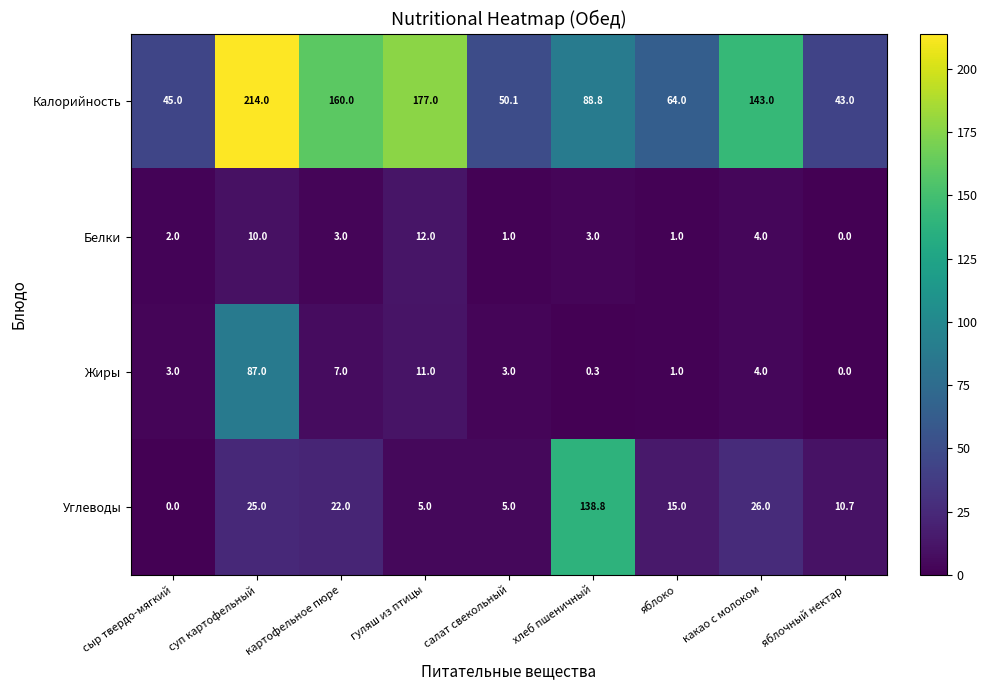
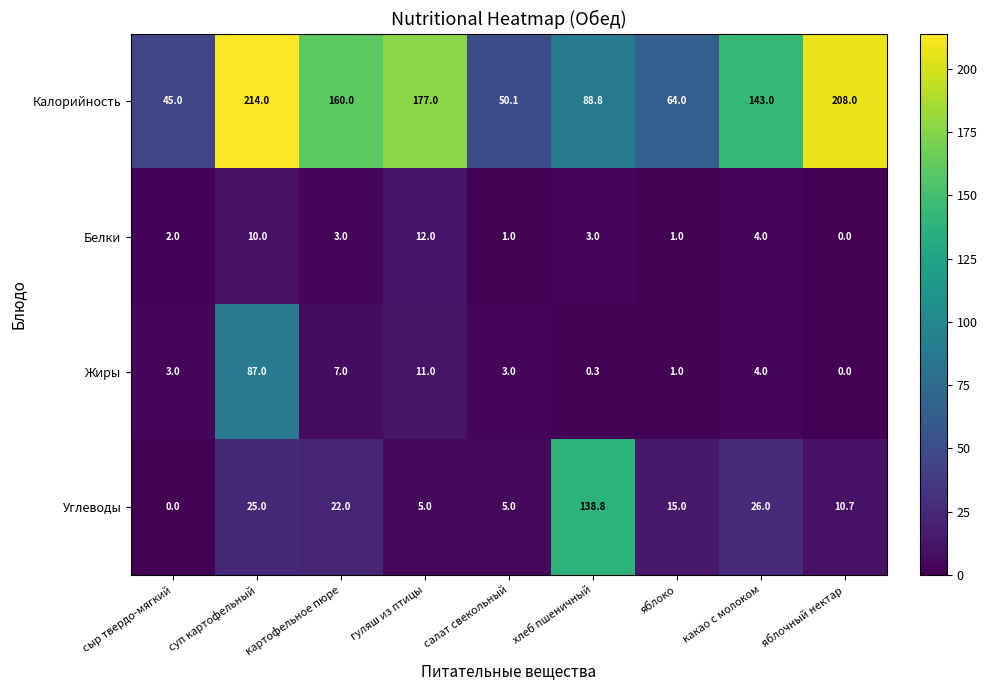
Калорийность, яблочный нектар: 43.0 -> 208.0
